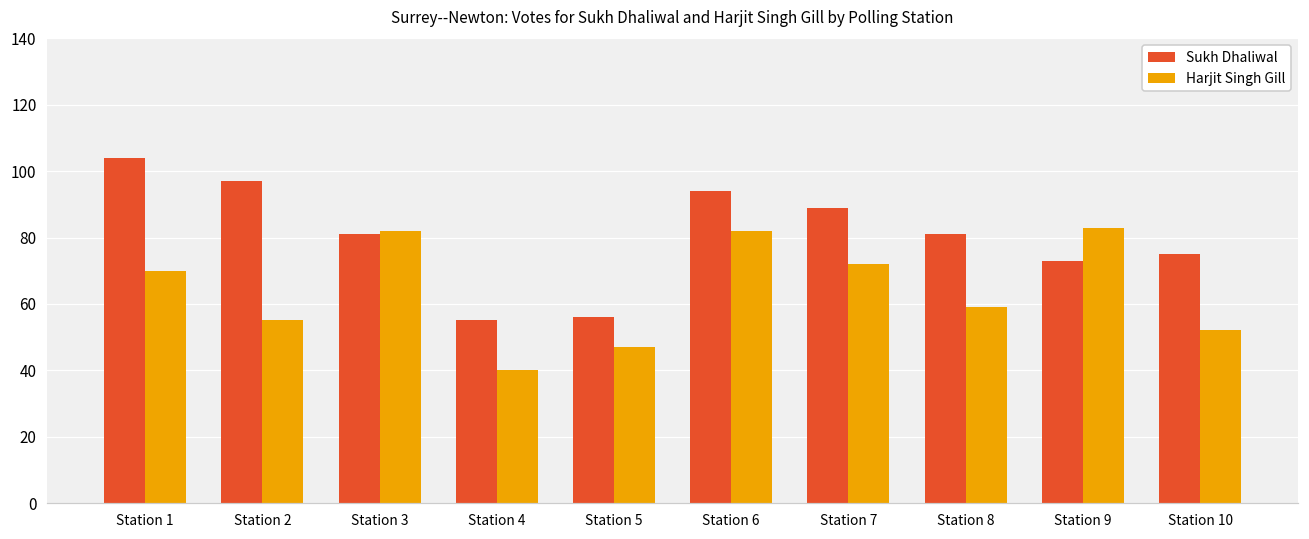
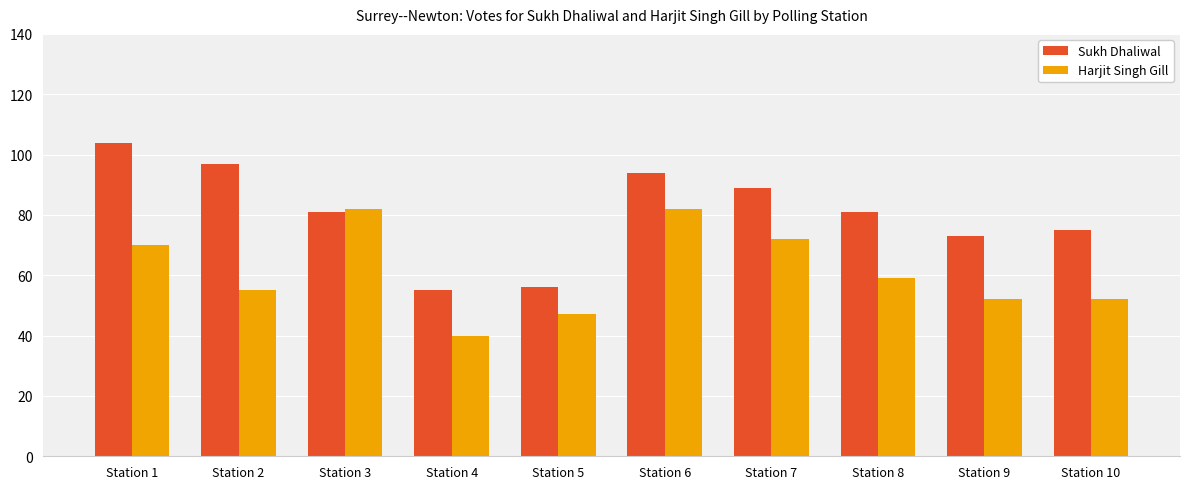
Harjit Singh Gill, Station 9: 83 -> 52
